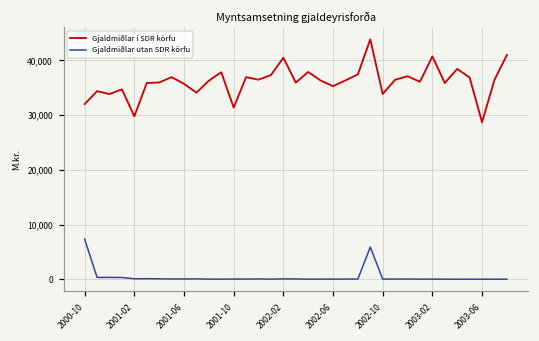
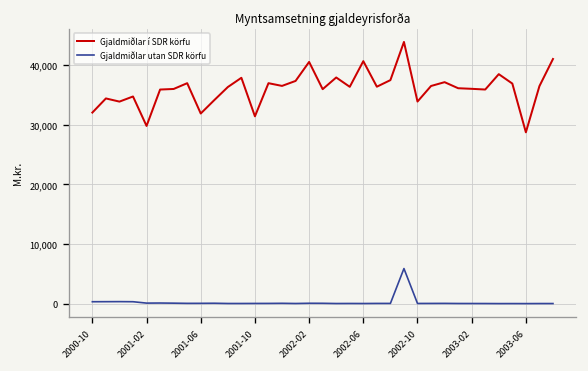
Gjaldmiðlar utan SDR körfu, 2000-10: 7,000 -> 0
Gjaldmiðlar í SDR körfu, 2001-06: 36,000 -> 32,000
Gjaldmiðlar í SDR körfu, 2002-06: 35,000 -> 41,000
Gjaldmiðlar í SDR körfu, 2003-02: 41,000 -> 36,000
